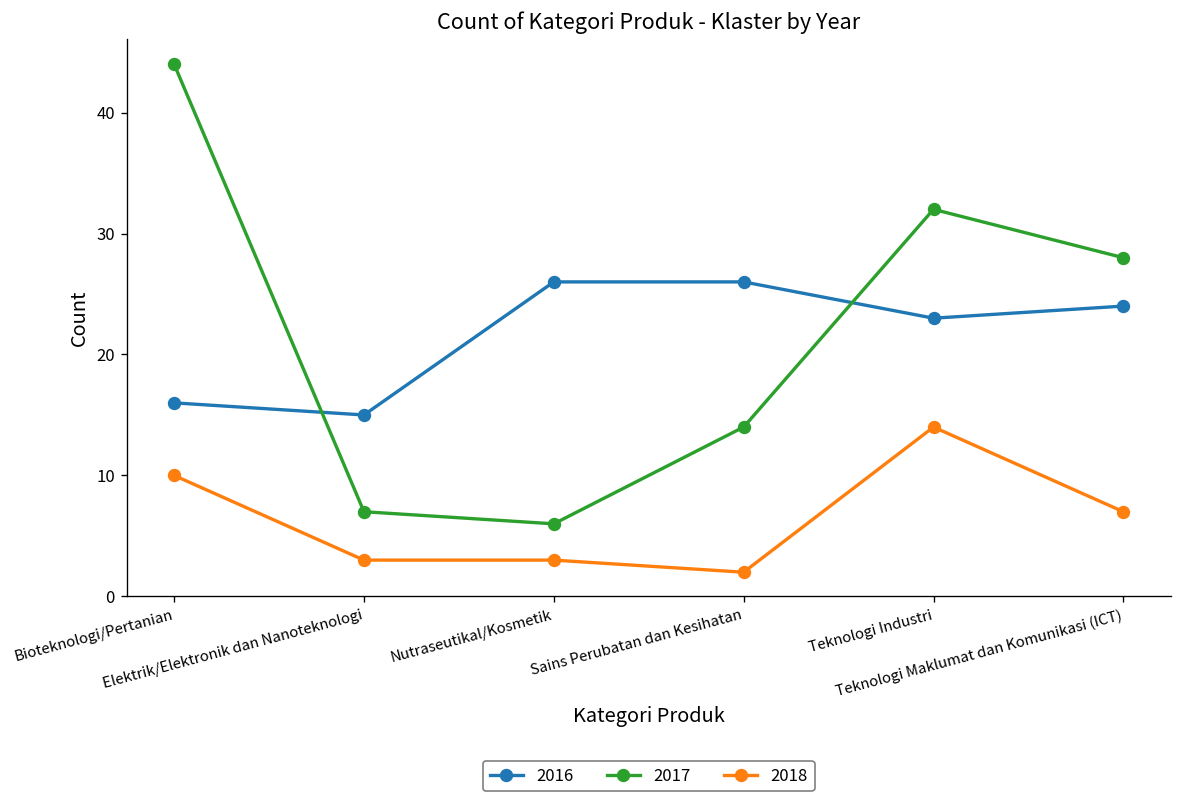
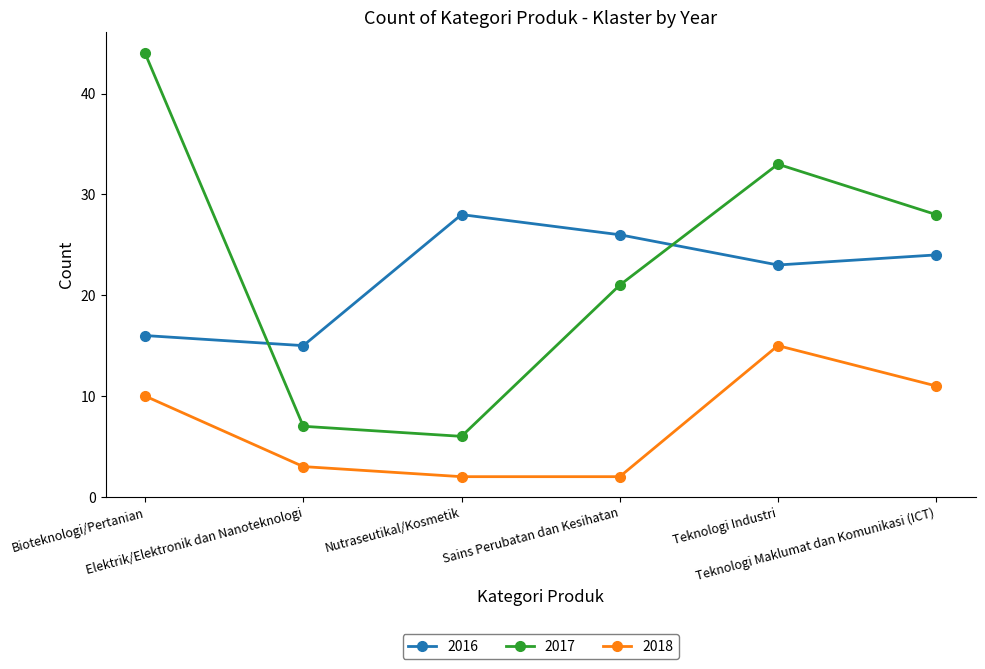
2016, Nutraseutikal/Kosmetik: 26 -> 28
2018, Nutraseutikal/Kosmetik: 3 -> 2
2017, Sains Perubatan dan Kesihatan: 14 -> 21
2017, Teknologi Industri: 32 -> 33
2018, Teknologi Industri: 14 -> 15
2018, Teknologi Maklumat dan Komunikasi (ICT): 7 -> 11
